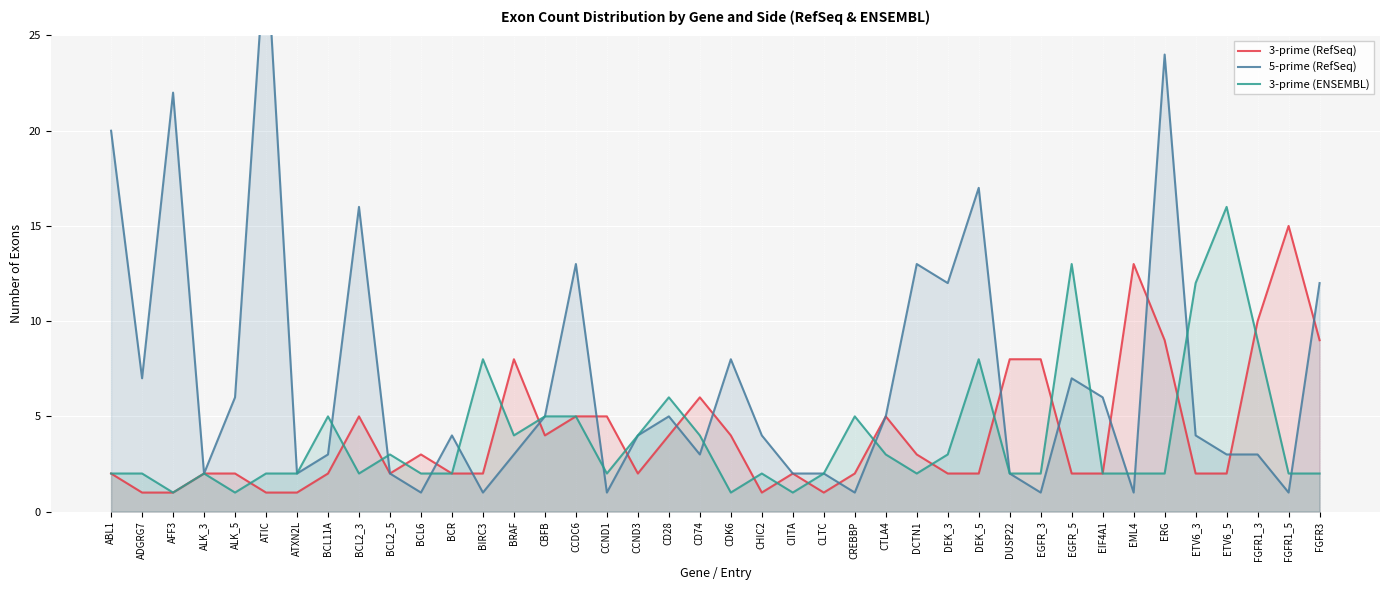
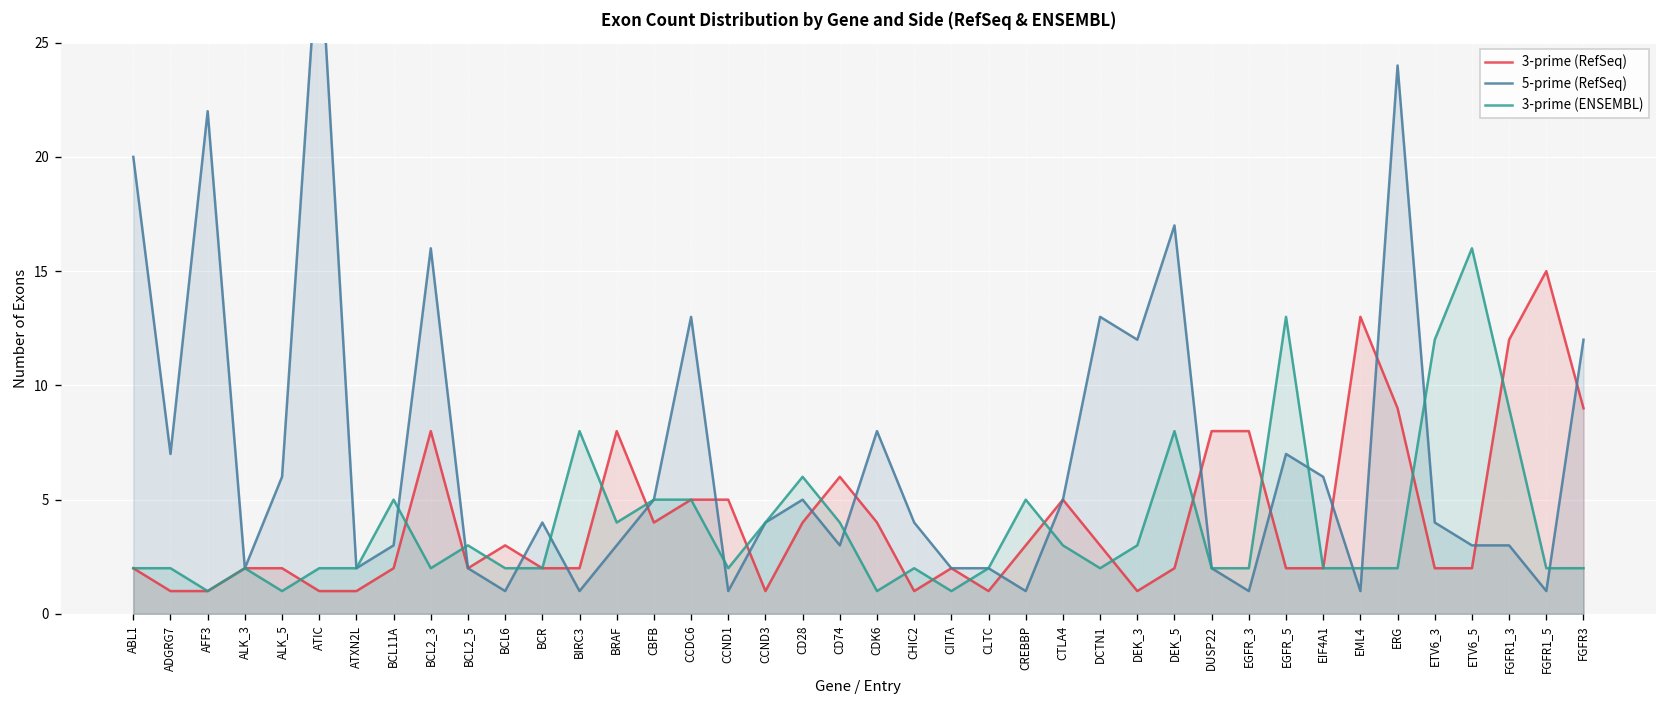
3-prime (RefSeq), BCL2_3: 5 -> 8
3-prime (RefSeq), CCND3: 2 -> 1
3-prime (RefSeq), CREBBP: 2 -> 3
3-prime (RefSeq), DEK_3: 2 -> 1
3-prime (RefSeq), FGFR1_3: 10 -> 12
